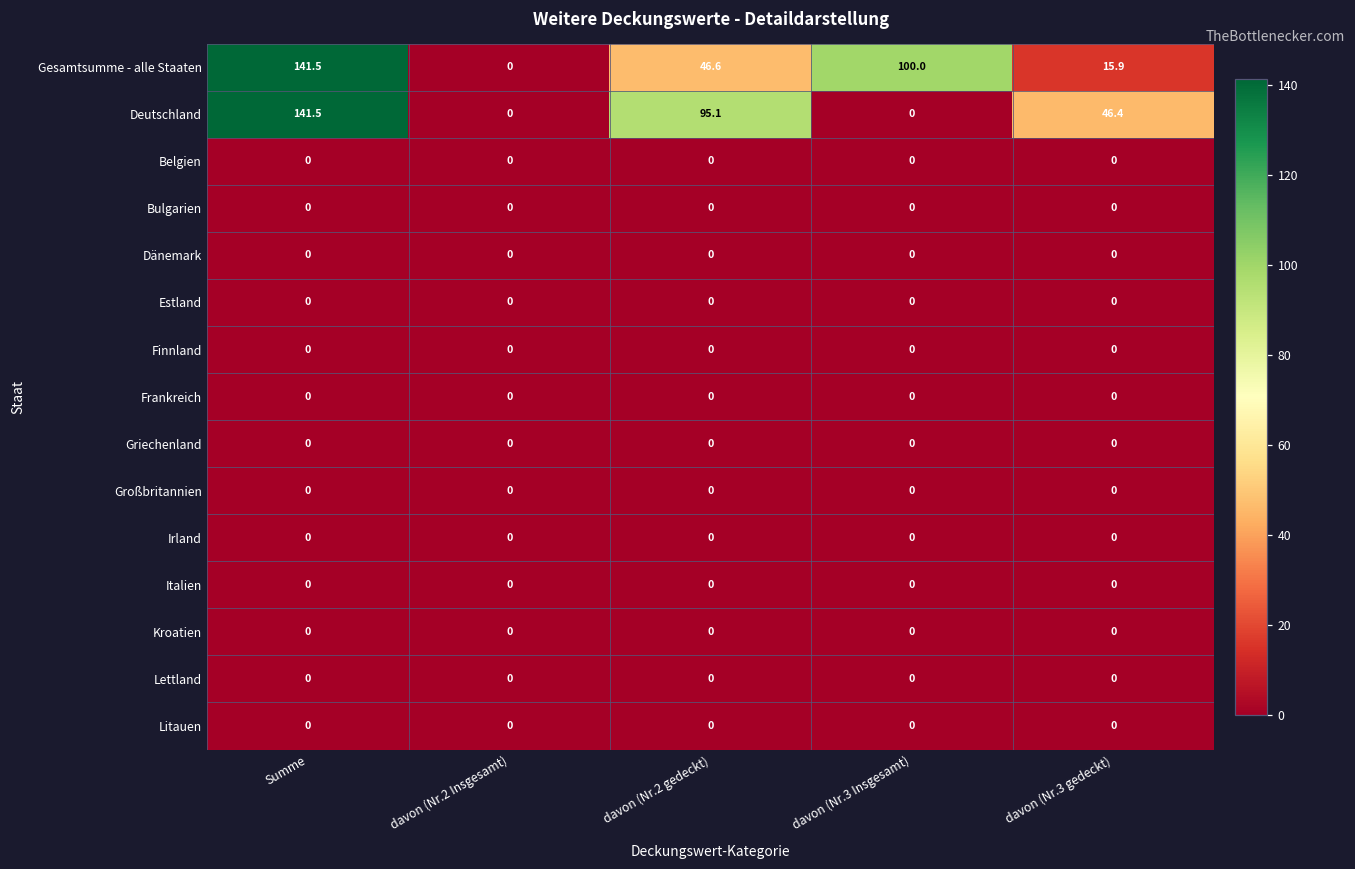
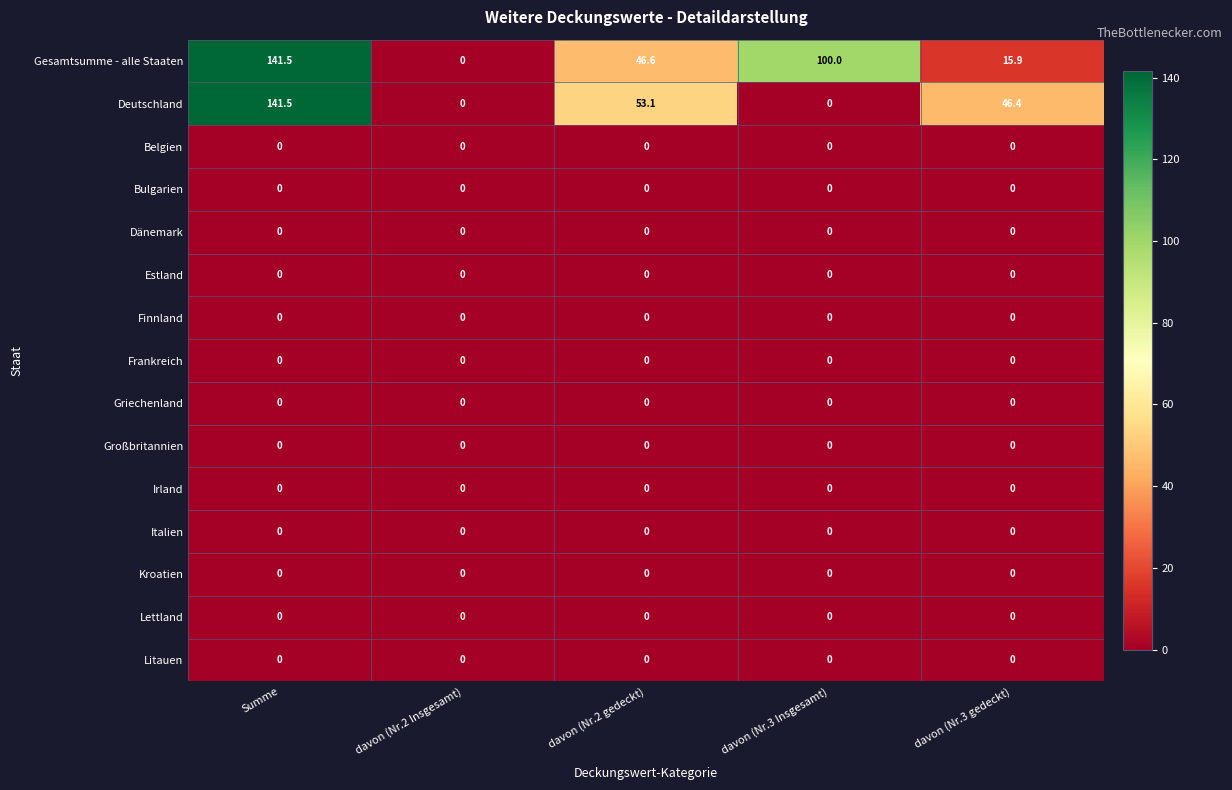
Deutschland, davon (Nr.2 gedeckt): 95.1 -> 53.1
